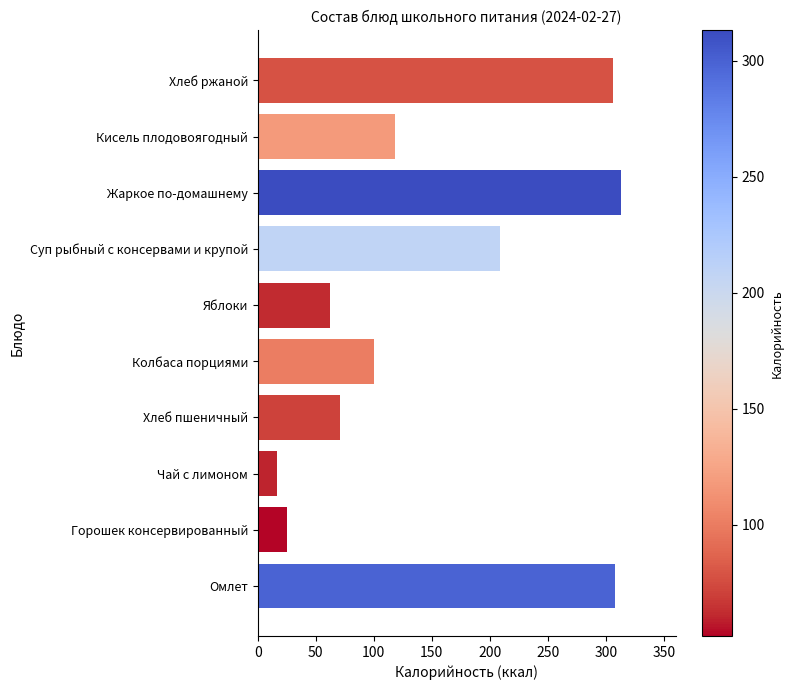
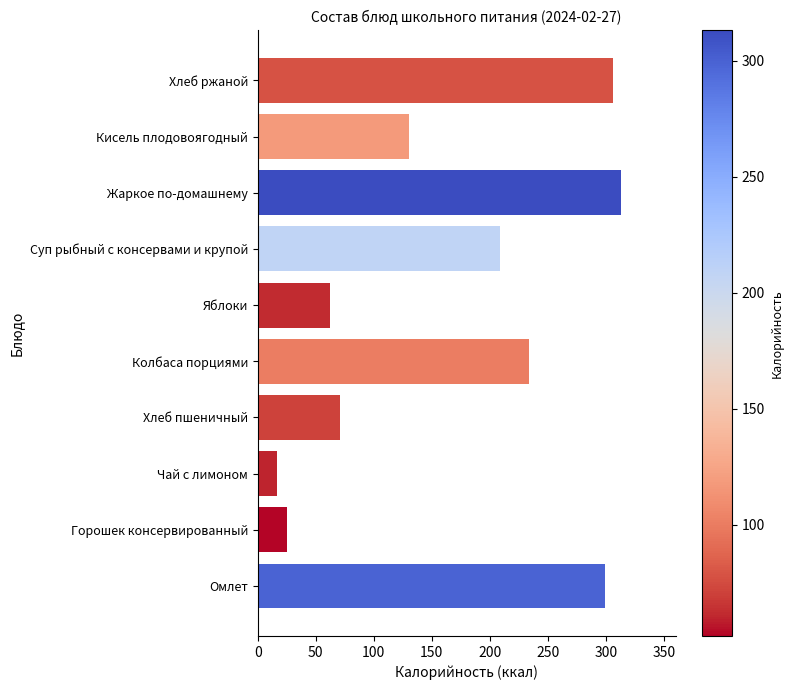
Кисель плодовоягодный: 118 -> 130
Колбаса порциями: 100 -> 234
Омлет: 308 -> 299
